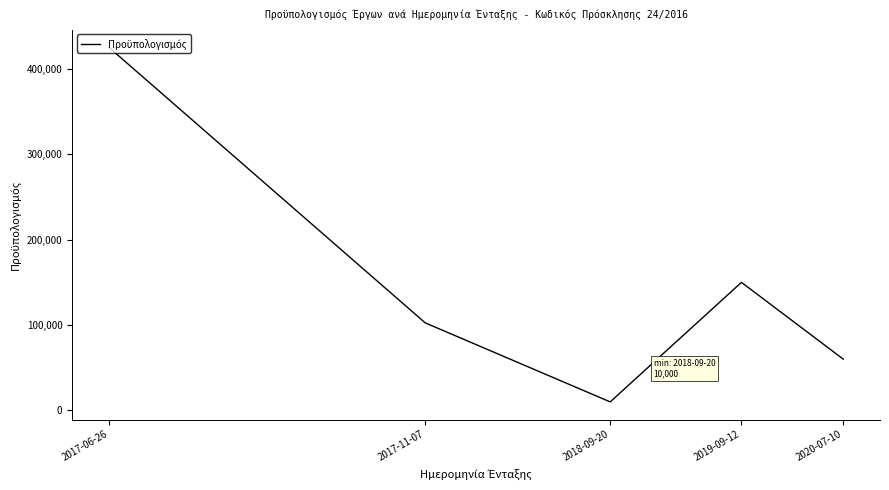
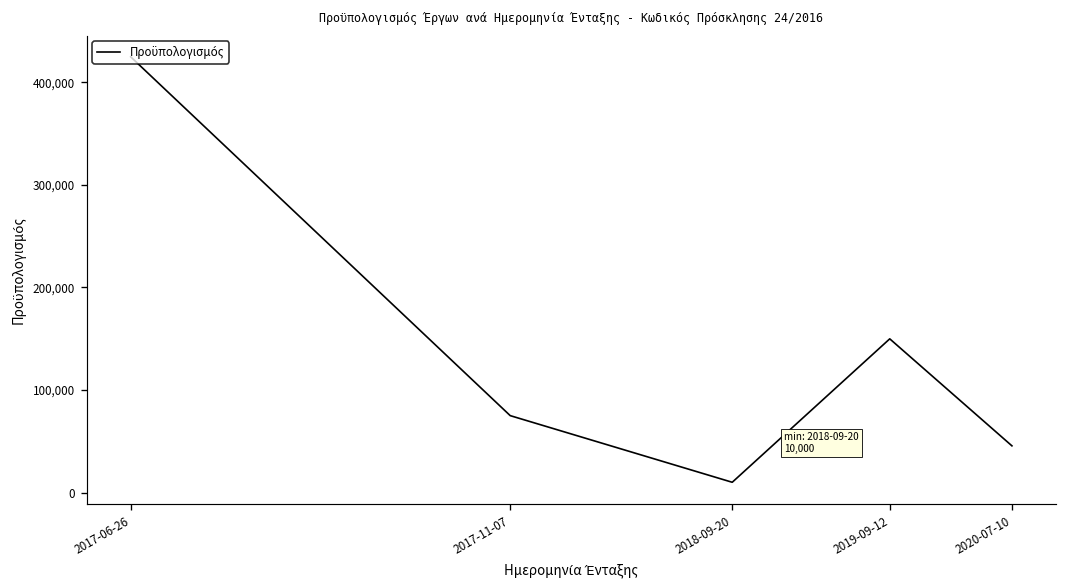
2017-11-07: 100,000 -> 80,000
2020-07-10: 60,000 -> 50,000
